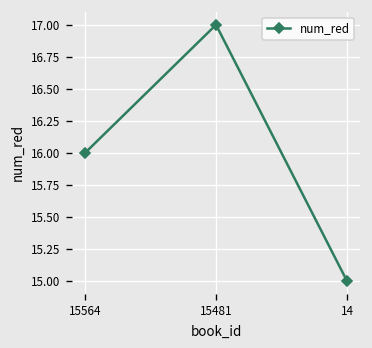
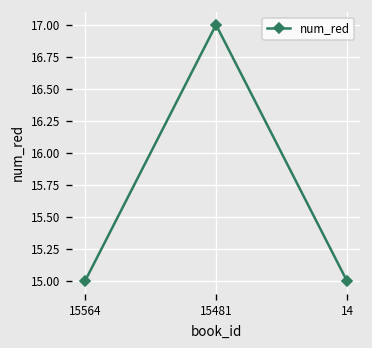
15564: 16 -> 15
